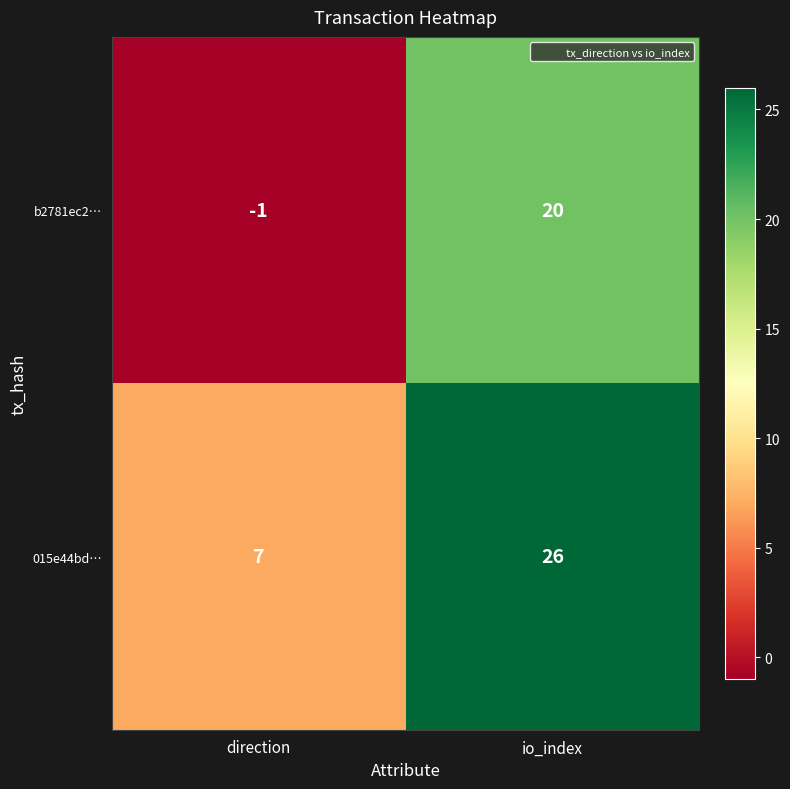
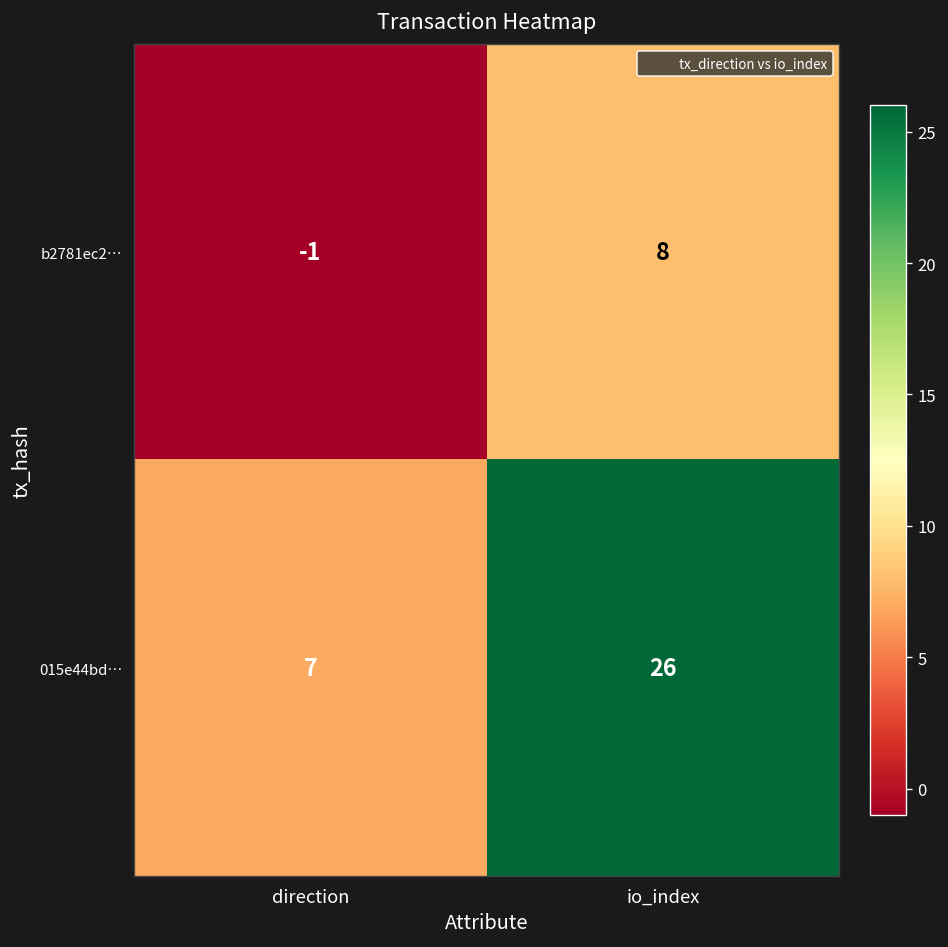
b2781ec2…, io_index: 20 -> 8
